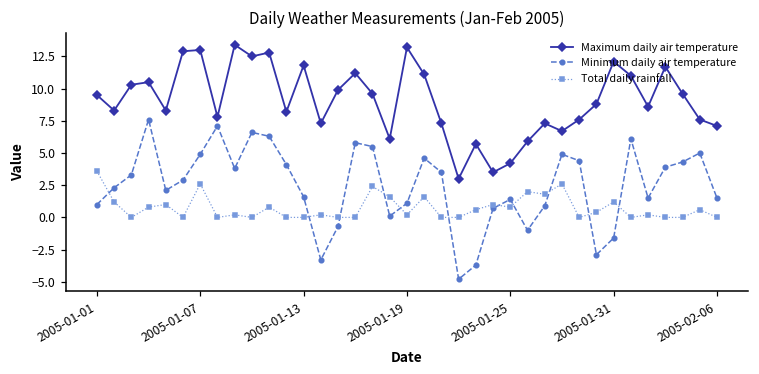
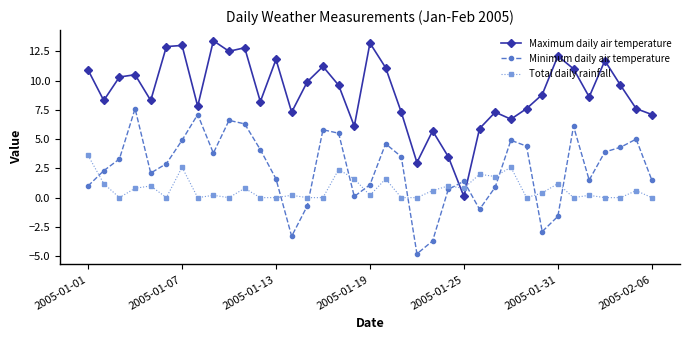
Maximum daily air temperature, 2005-01-01: 9.5 -> 10.9
Maximum daily air temperature, 2005-01-25: 4.2 -> 0.1
